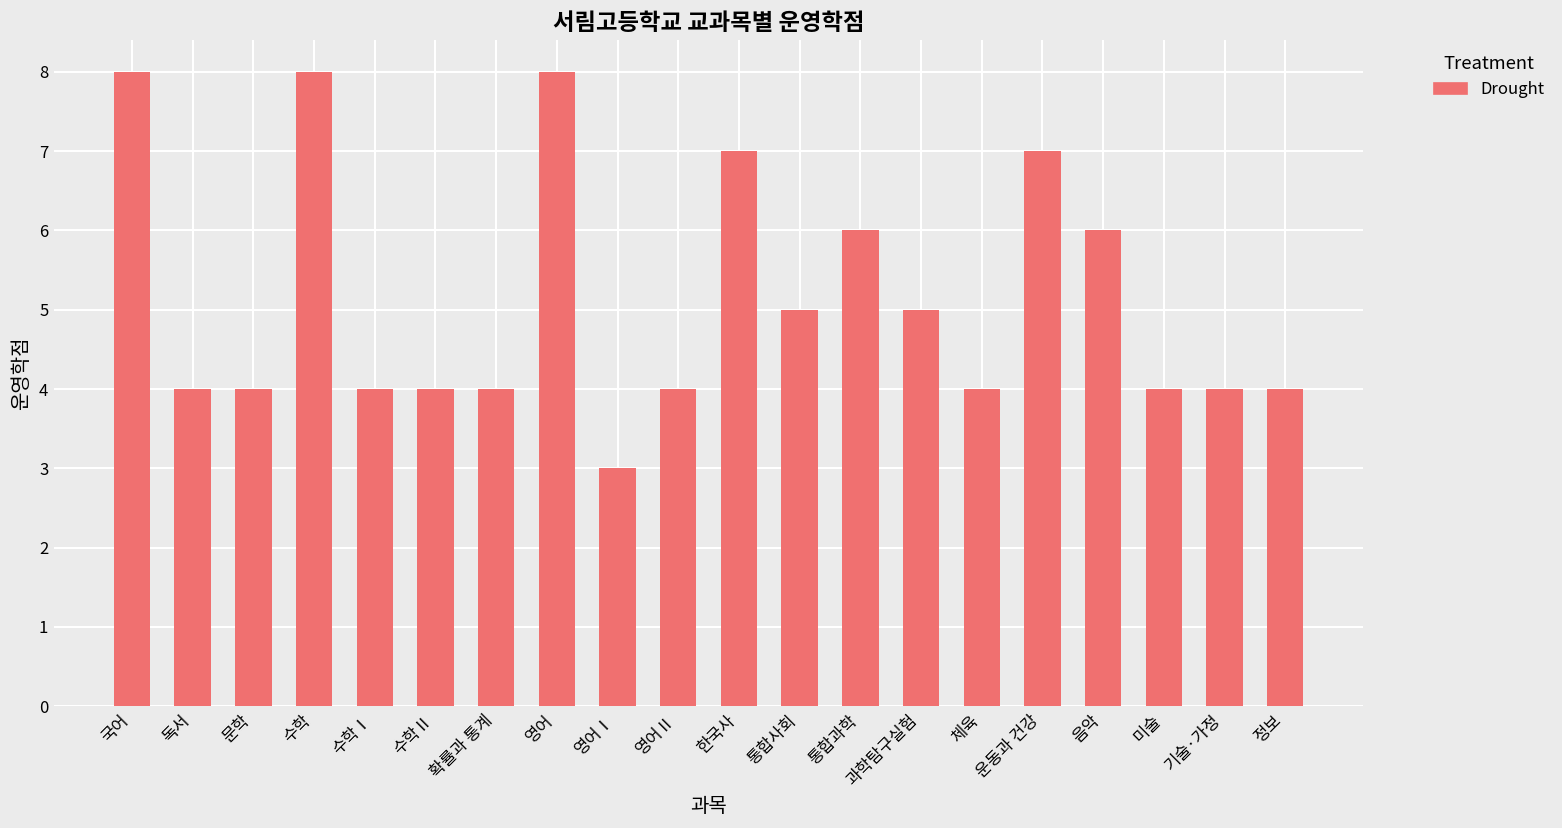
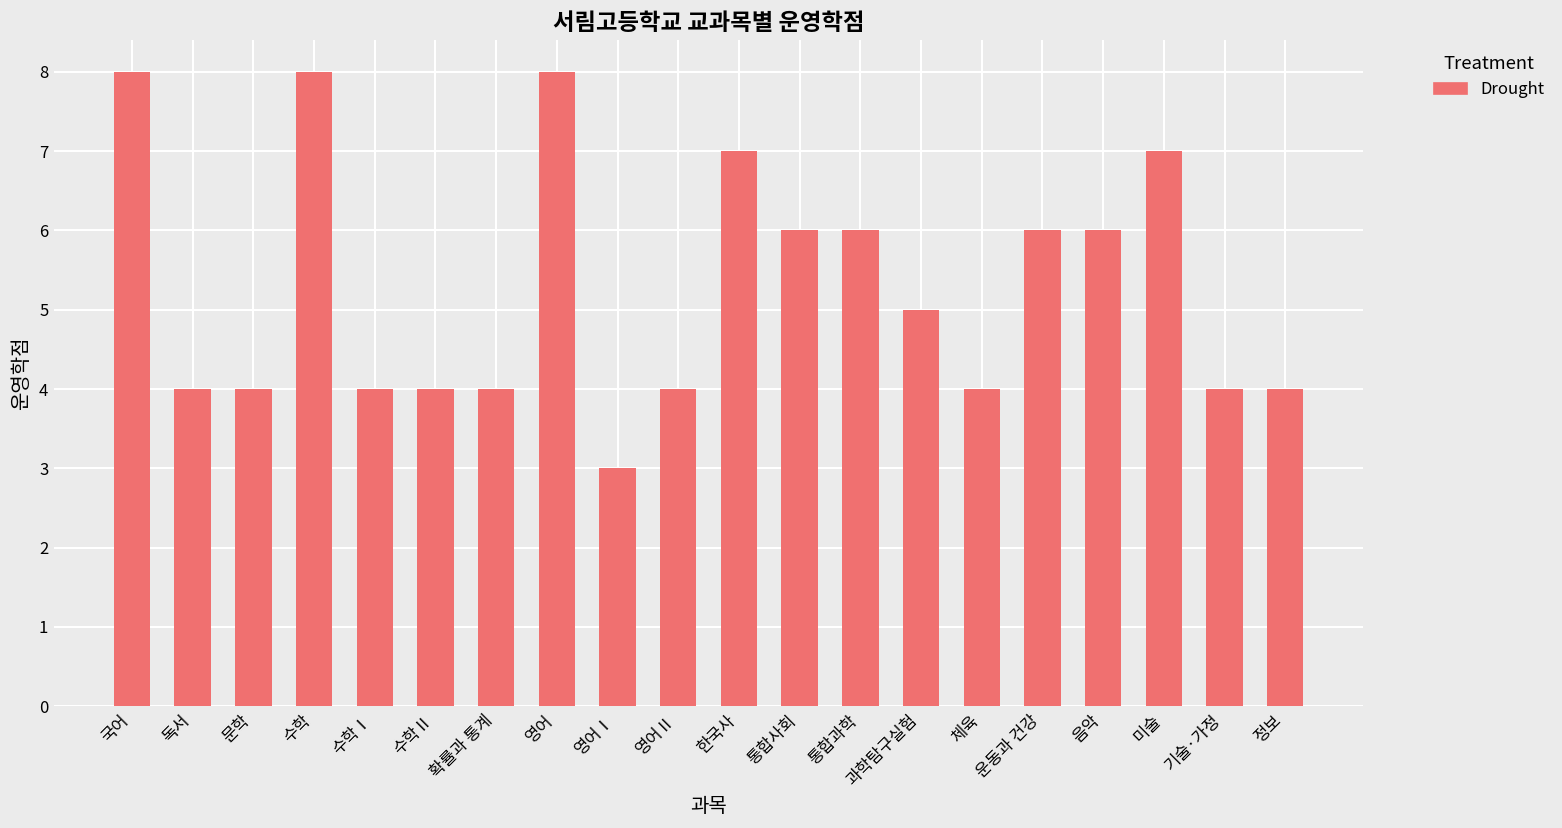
통합사회: 5 -> 6
운동과 건강: 7 -> 6
미술: 4 -> 7
